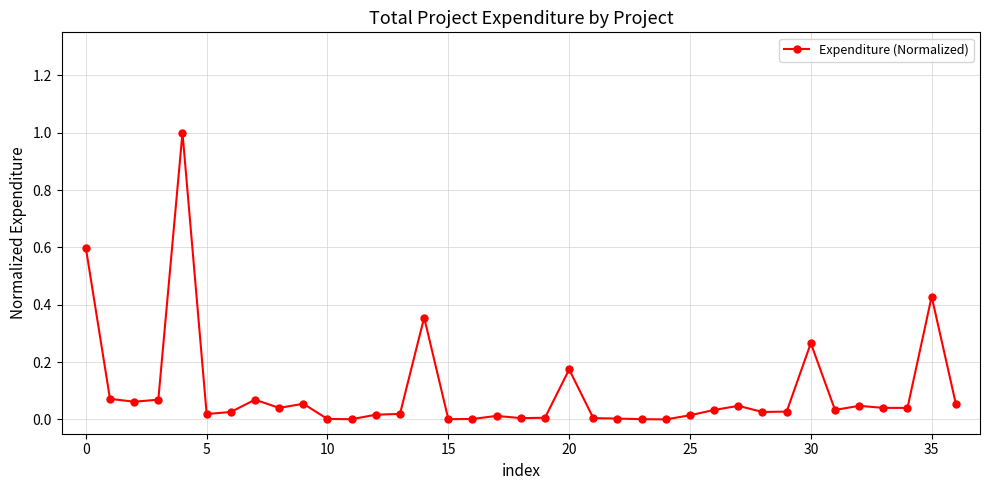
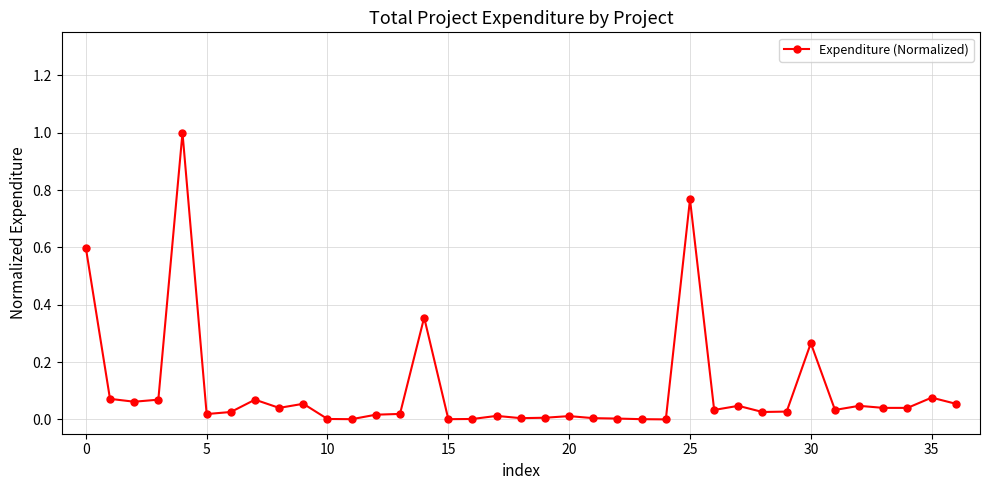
20: 0.17 -> 0.01
25: 0.01 -> 0.77
35: 0.43 -> 0.08
